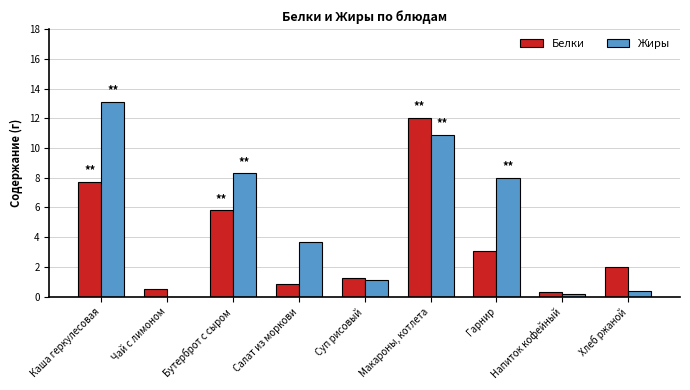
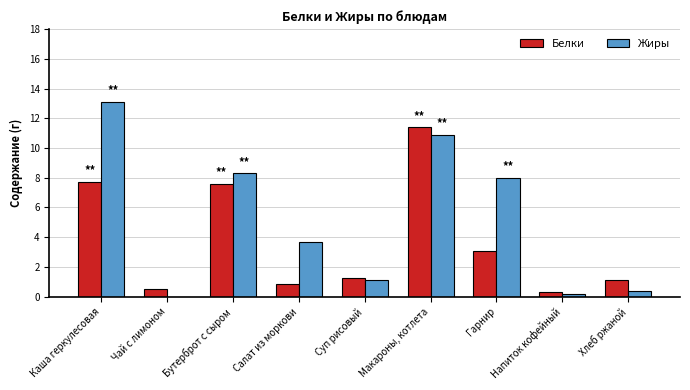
Белки, Бутерброт с сыром: 5.8 -> 7.6
Белки, Макароны, котлета: 12.0 -> 11.4
Белки, Хлеб ржаной: 2.0 -> 1.1
